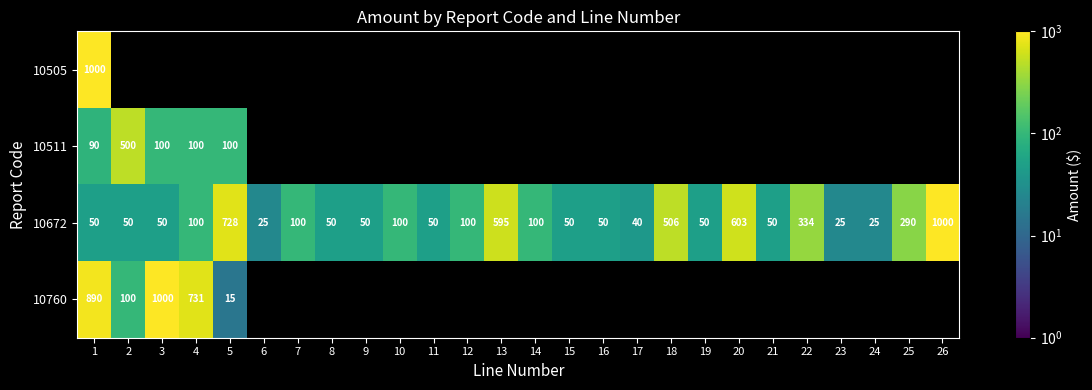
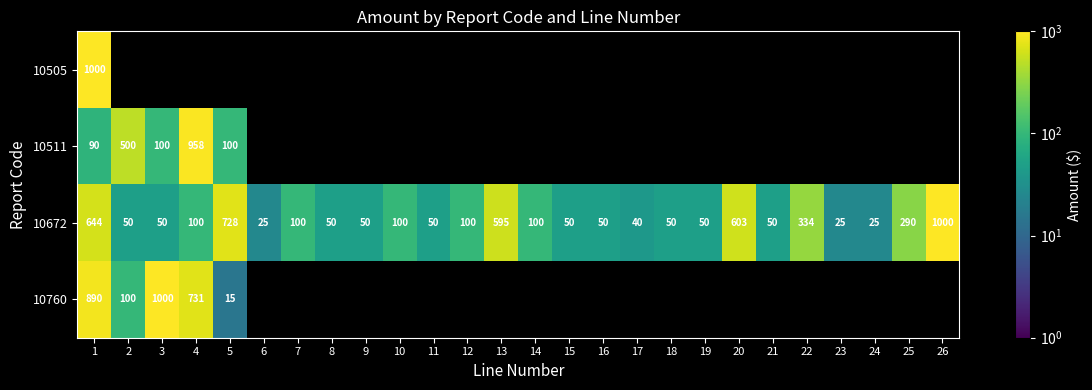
10511, 4: 100 -> 958
10672, 1: 50 -> 644
10672, 18: 506 -> 50
